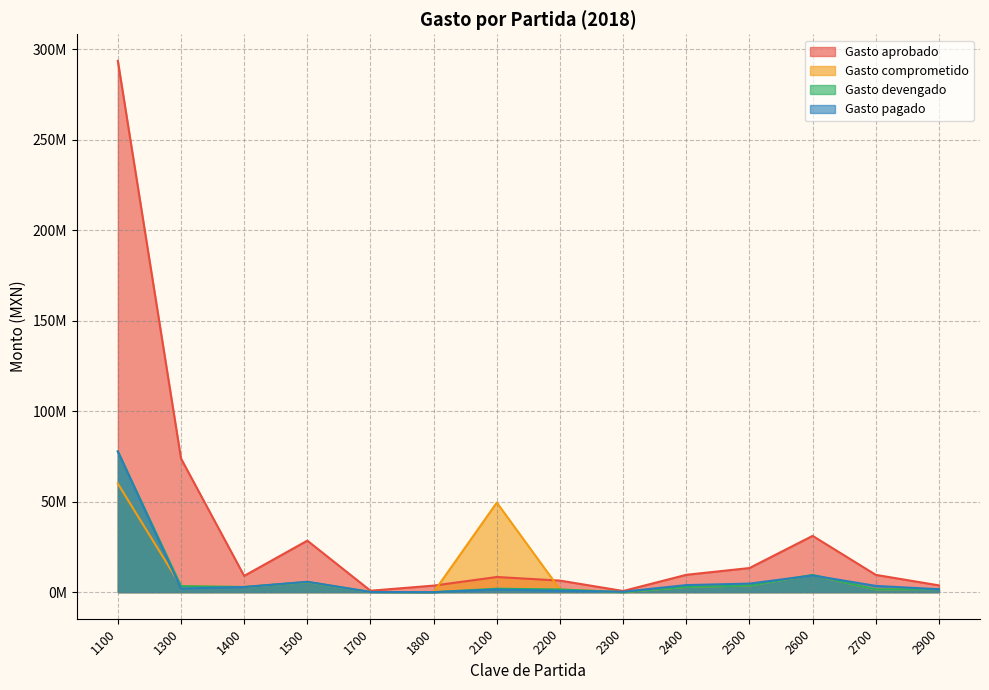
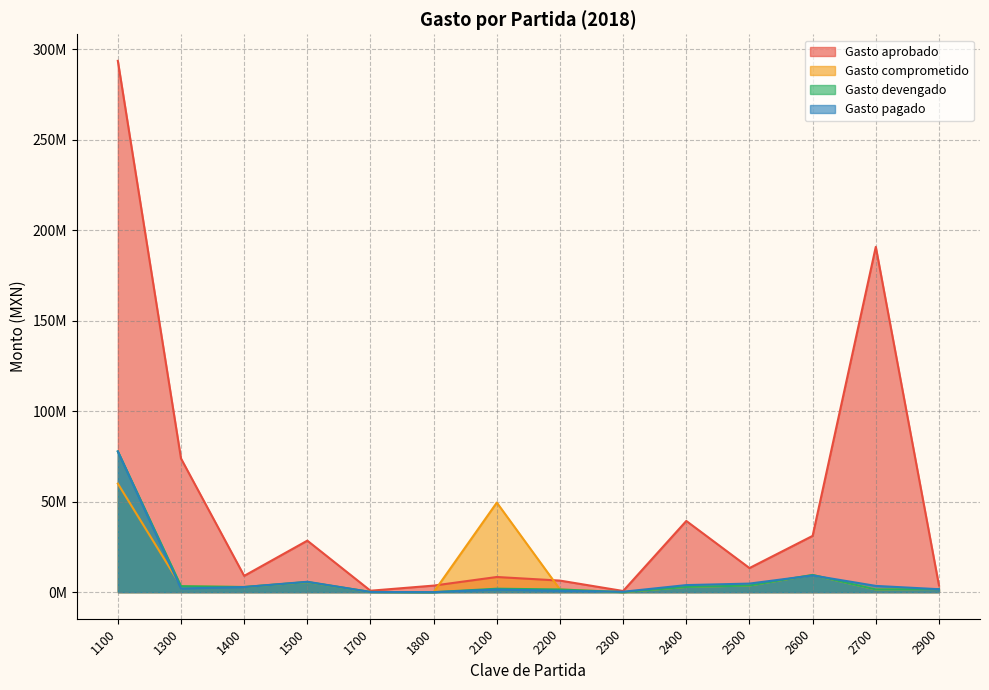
Gasto aprobado, 2400: 10000000 -> 39000000
Gasto aprobado, 2700: 10000000 -> 191000000
